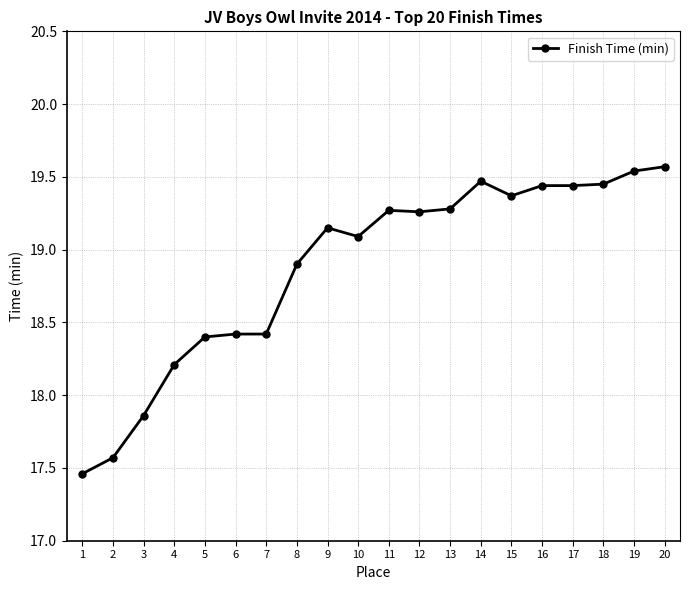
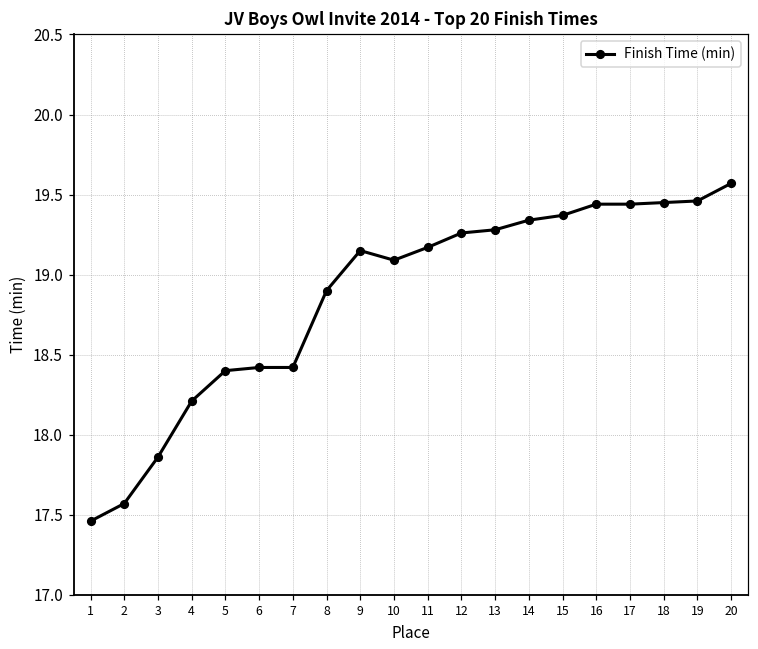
11: 19.27 -> 19.17
14: 19.47 -> 19.34
19: 19.54 -> 19.46
